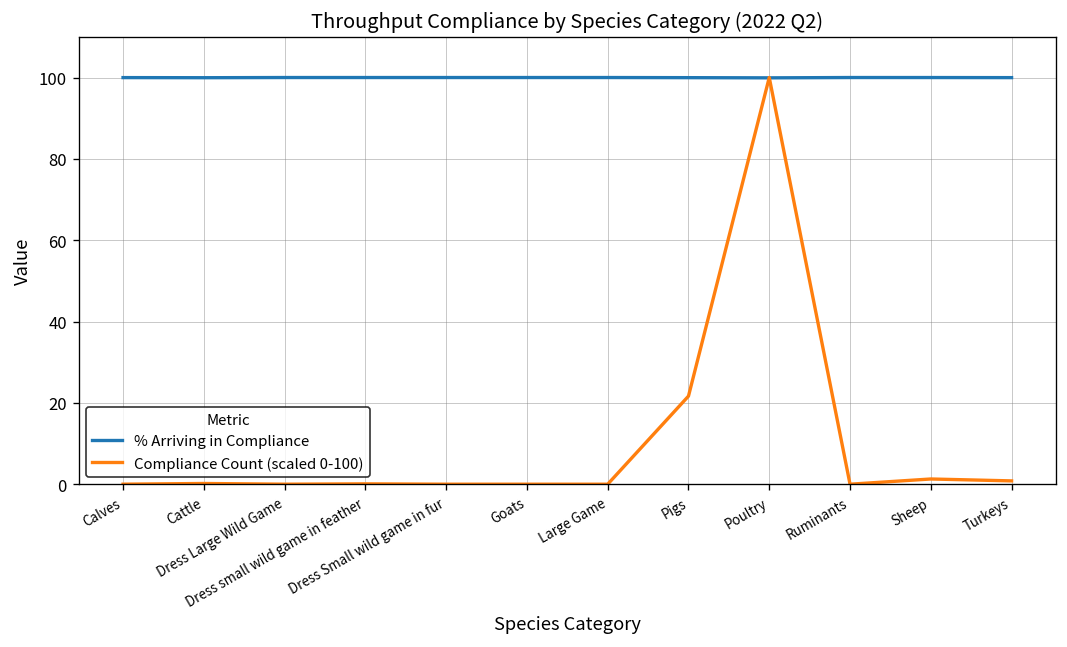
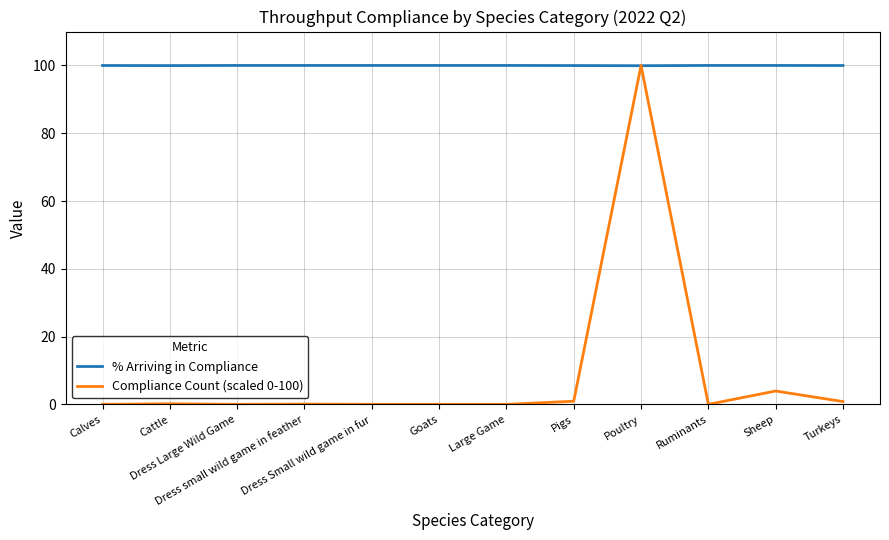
Compliance Count (scaled 0-100), Pigs: 22 -> 1
Compliance Count (scaled 0-100), Sheep: 1 -> 4
